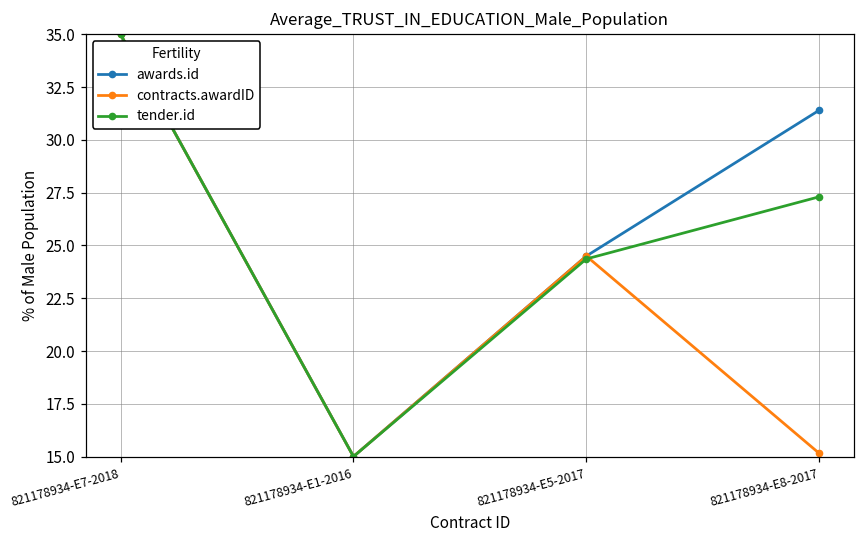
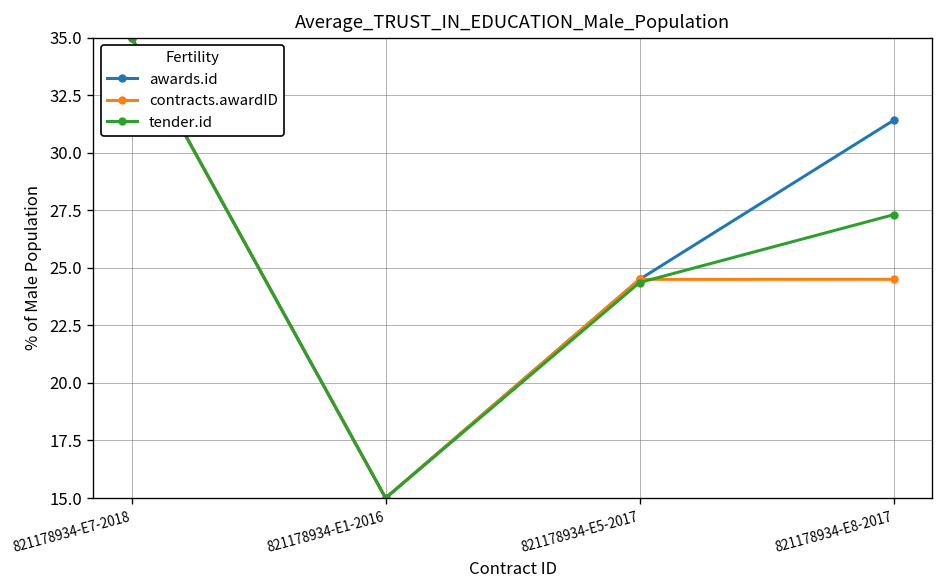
contracts.awardID, 821178934-E8-2017: 15.2 -> 24.5
